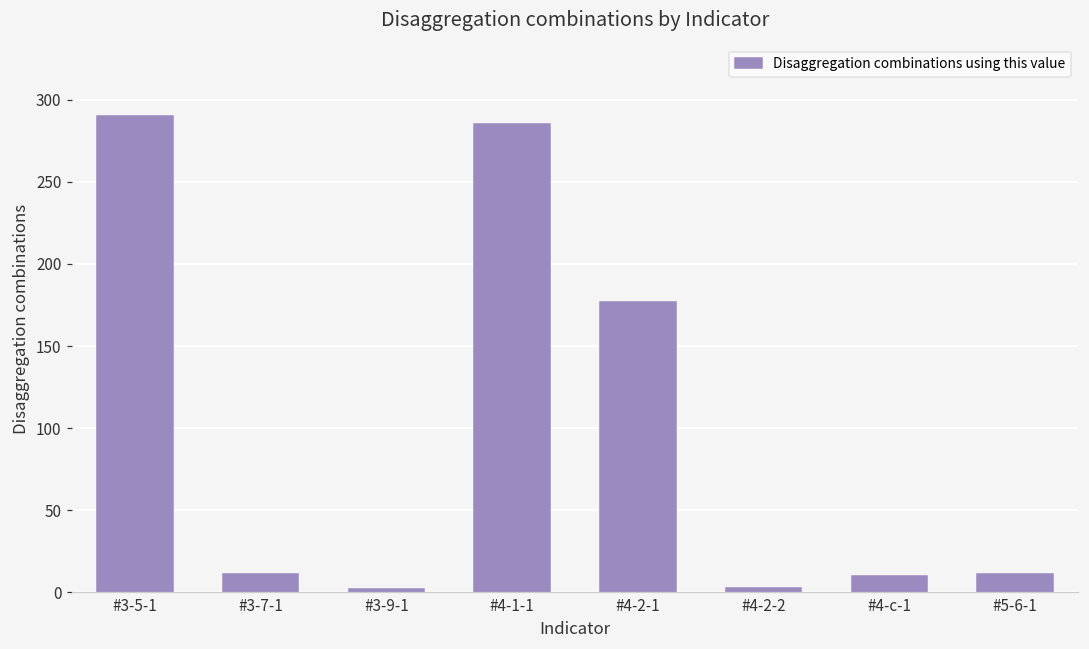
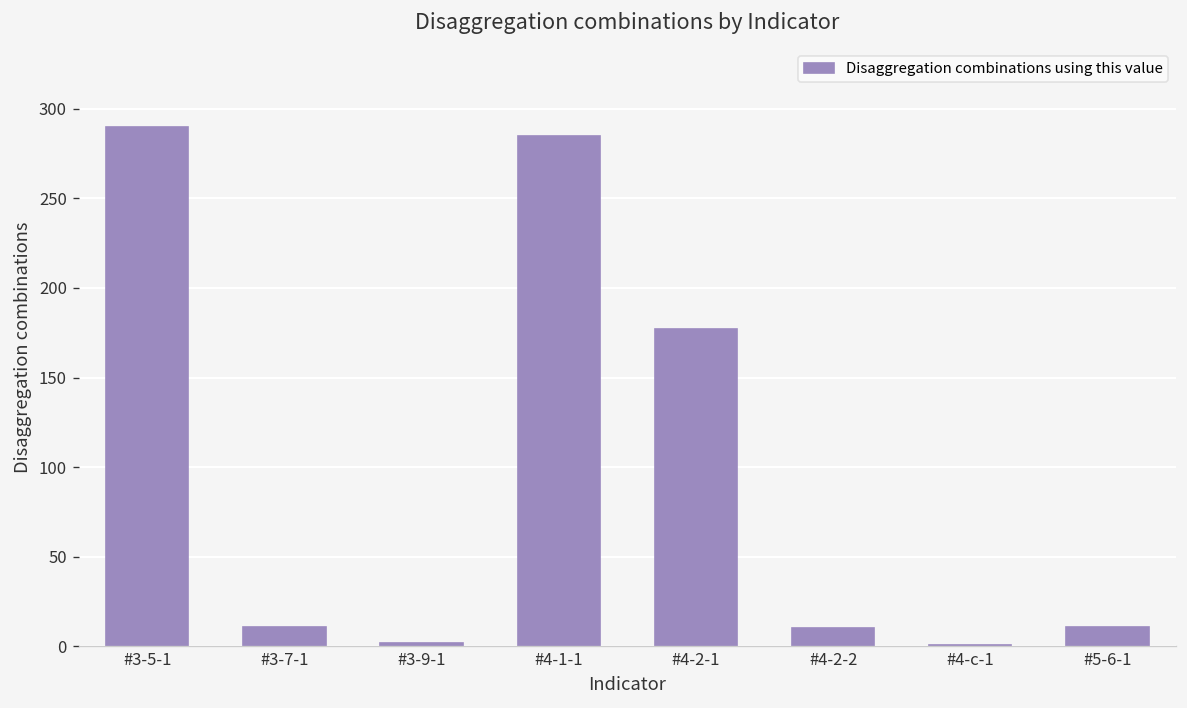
#4-2-2: 3 -> 10
#4-c-1: 10 -> 1
